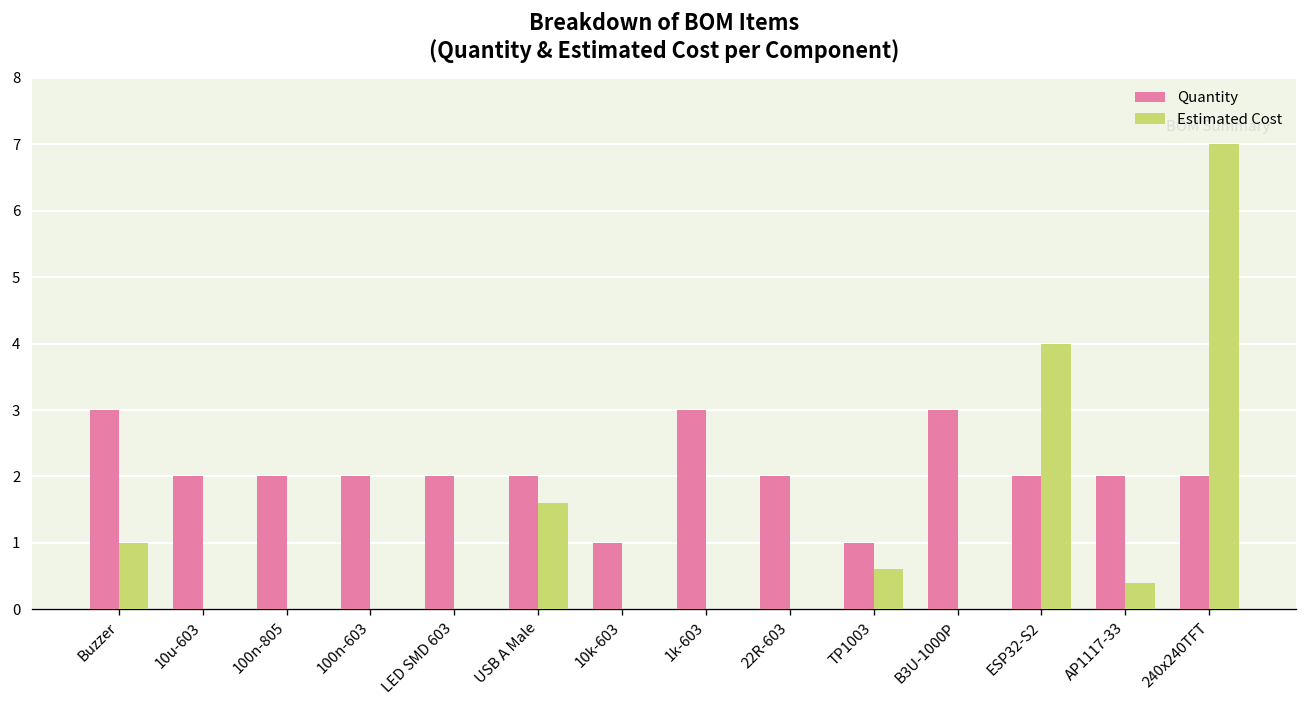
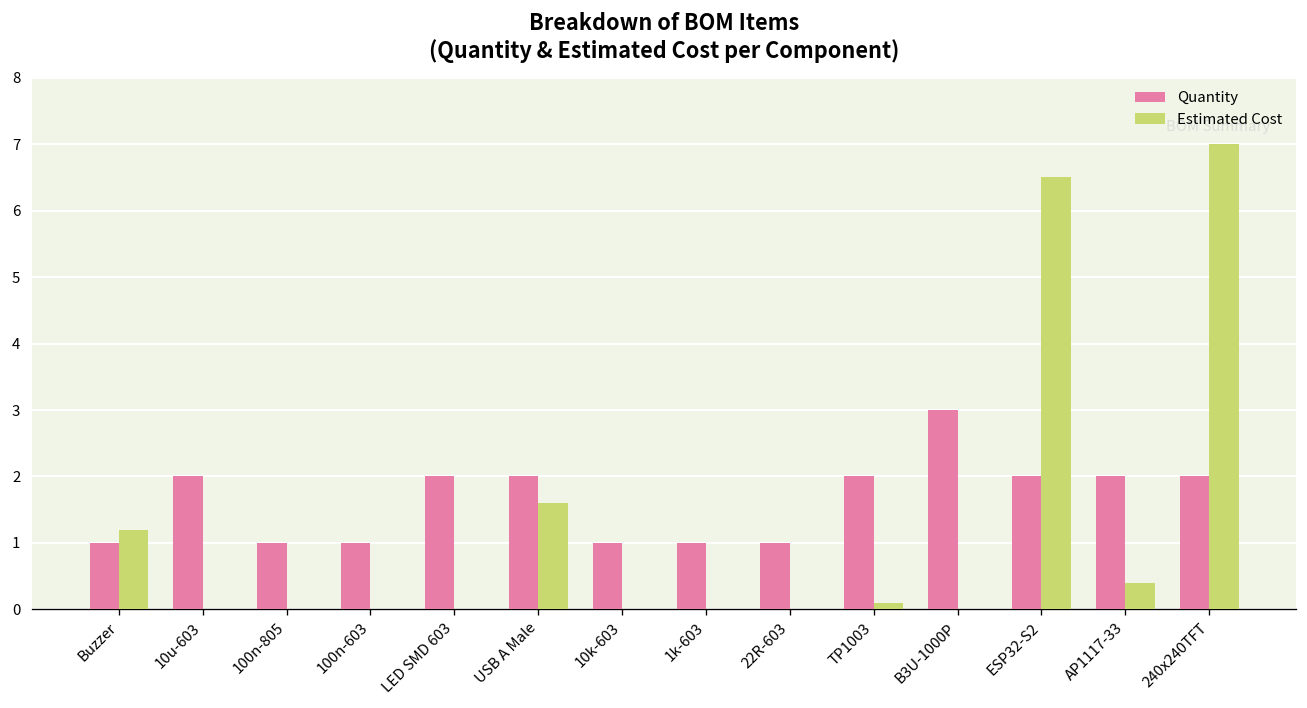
Quantity, Buzzer: 3 -> 1
Estimated Cost, Buzzer: 1.0 -> 1.2
Quantity, 100n-805: 2 -> 1
Quantity, 100n-603: 2 -> 1
Quantity, 1k-603: 3 -> 1
Quantity, 22R-603: 2 -> 1
Quantity, TP1003: 1 -> 2
Estimated Cost, TP1003: 0.6 -> 0.1
Estimated Cost, ESP32-S2: 4.0 -> 6.5
